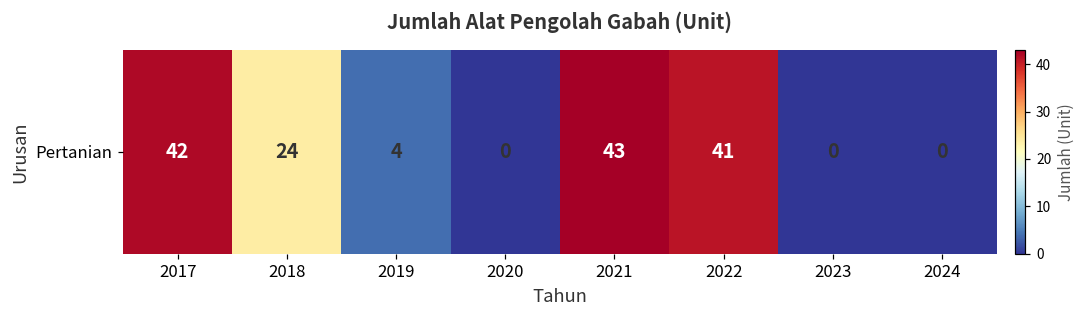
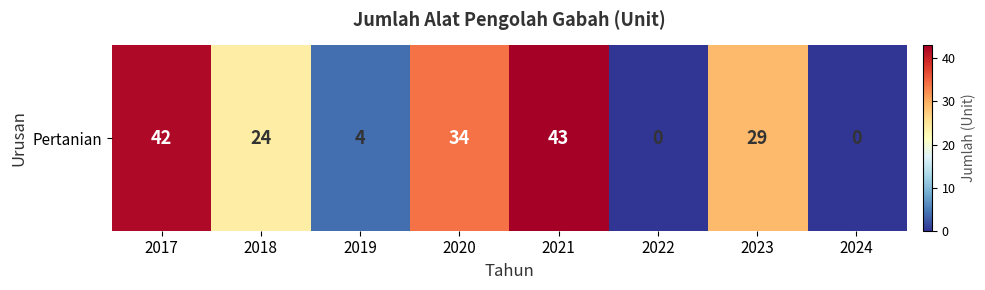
Pertanian, 2020: 0 -> 34
Pertanian, 2022: 41 -> 0
Pertanian, 2023: 0 -> 29
